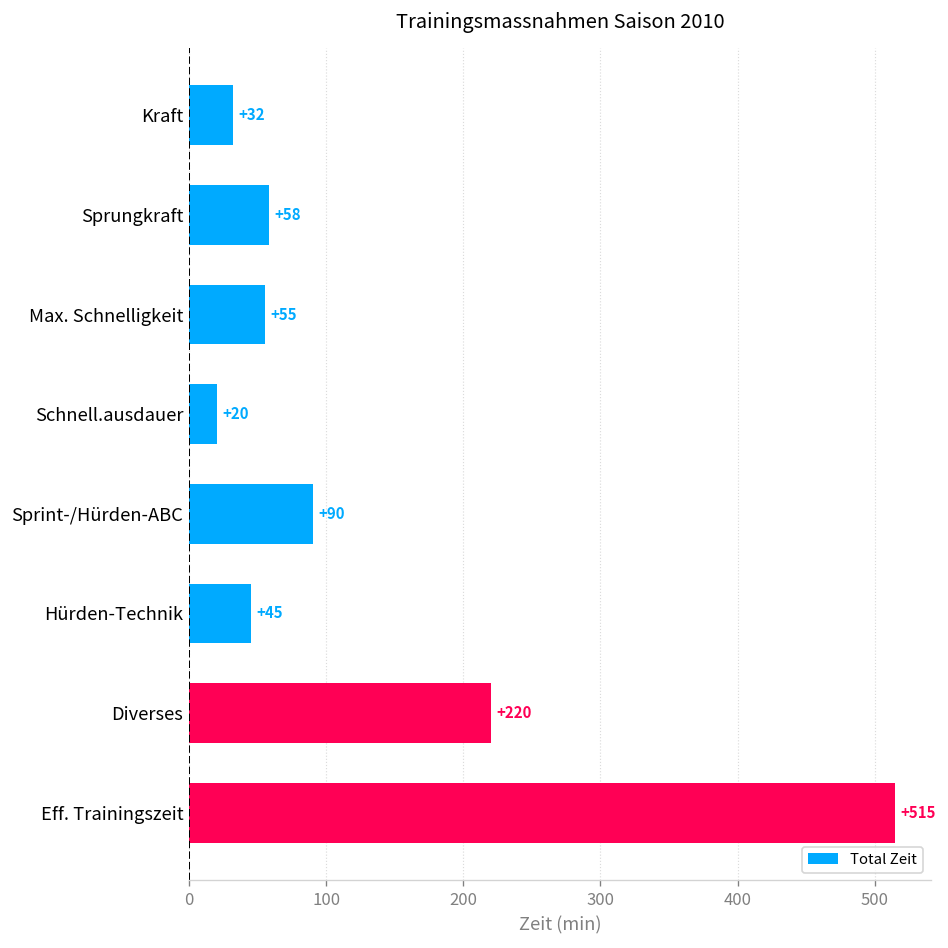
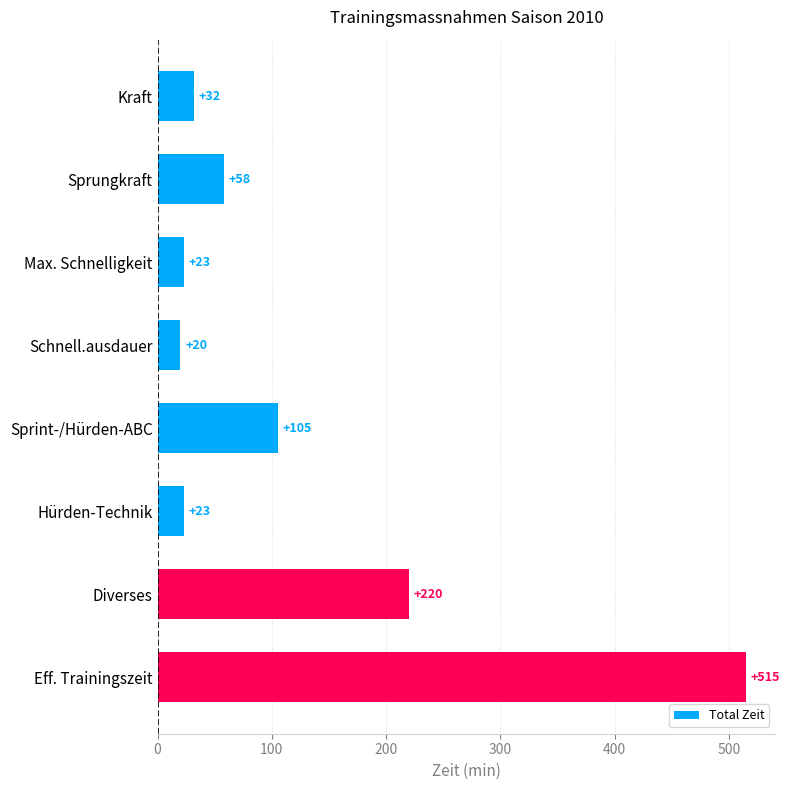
Max. Schnelligkeit: +55 -> +23
Sprint-/Hürden-ABC: +90 -> +105
Hürden-Technik: +45 -> +23
